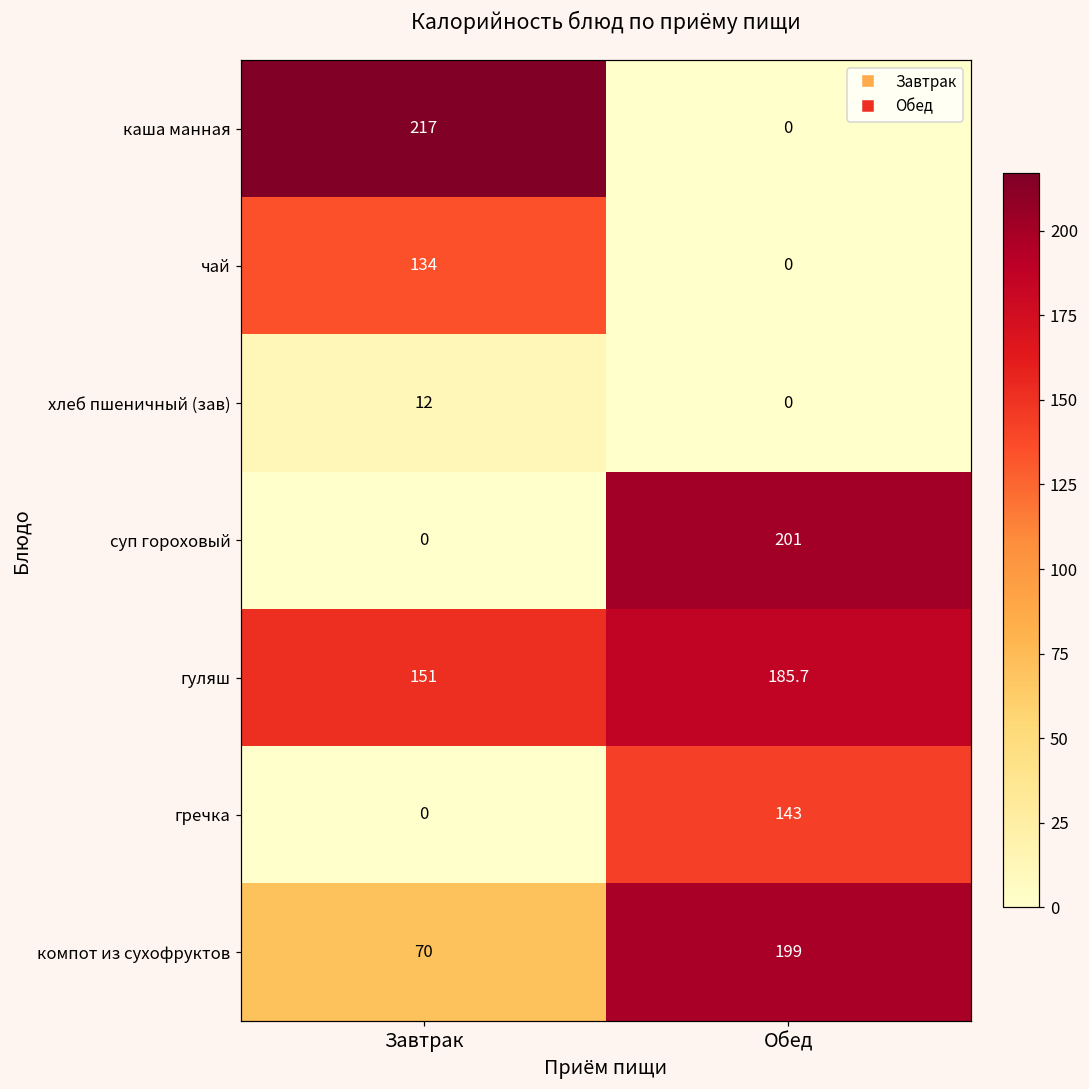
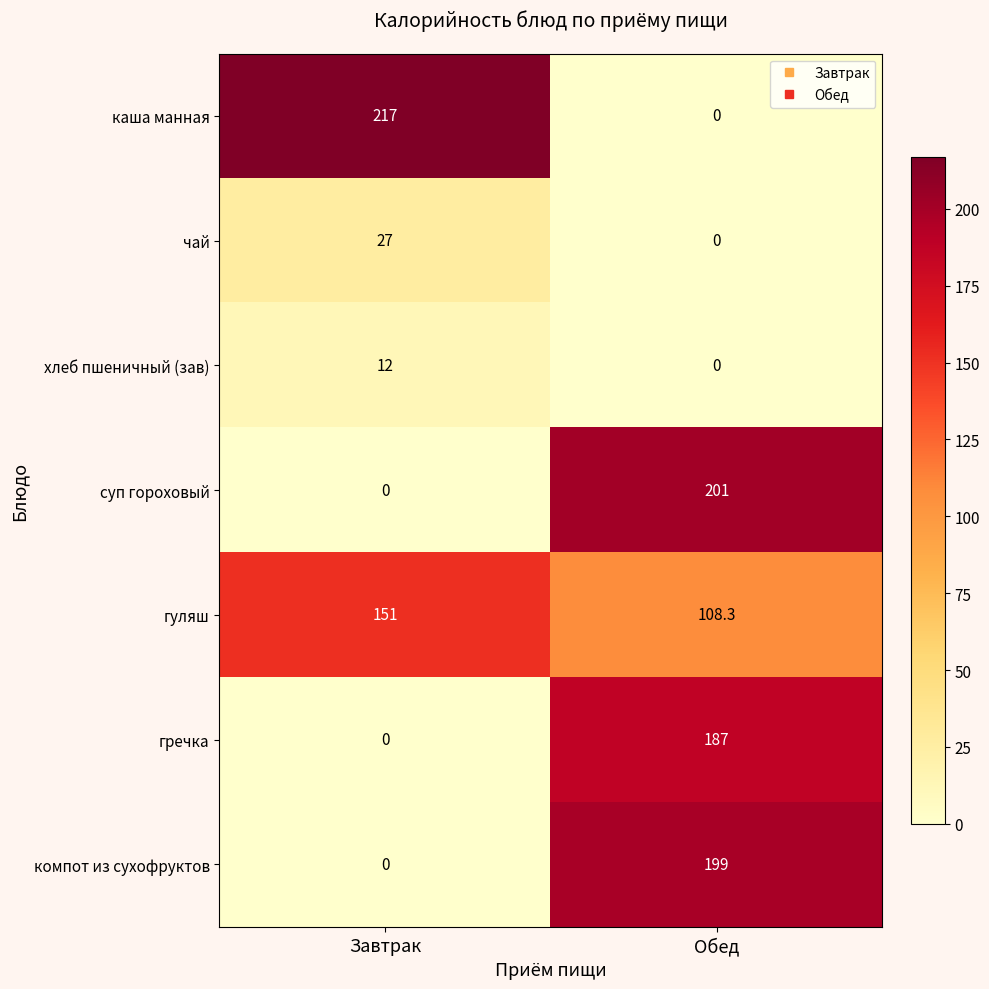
чай, Завтрак: 134 -> 27
гуляш, Обед: 185.7 -> 108.3
гречка, Обед: 143 -> 187
компот из сухофруктов, Завтрак: 70 -> 0
